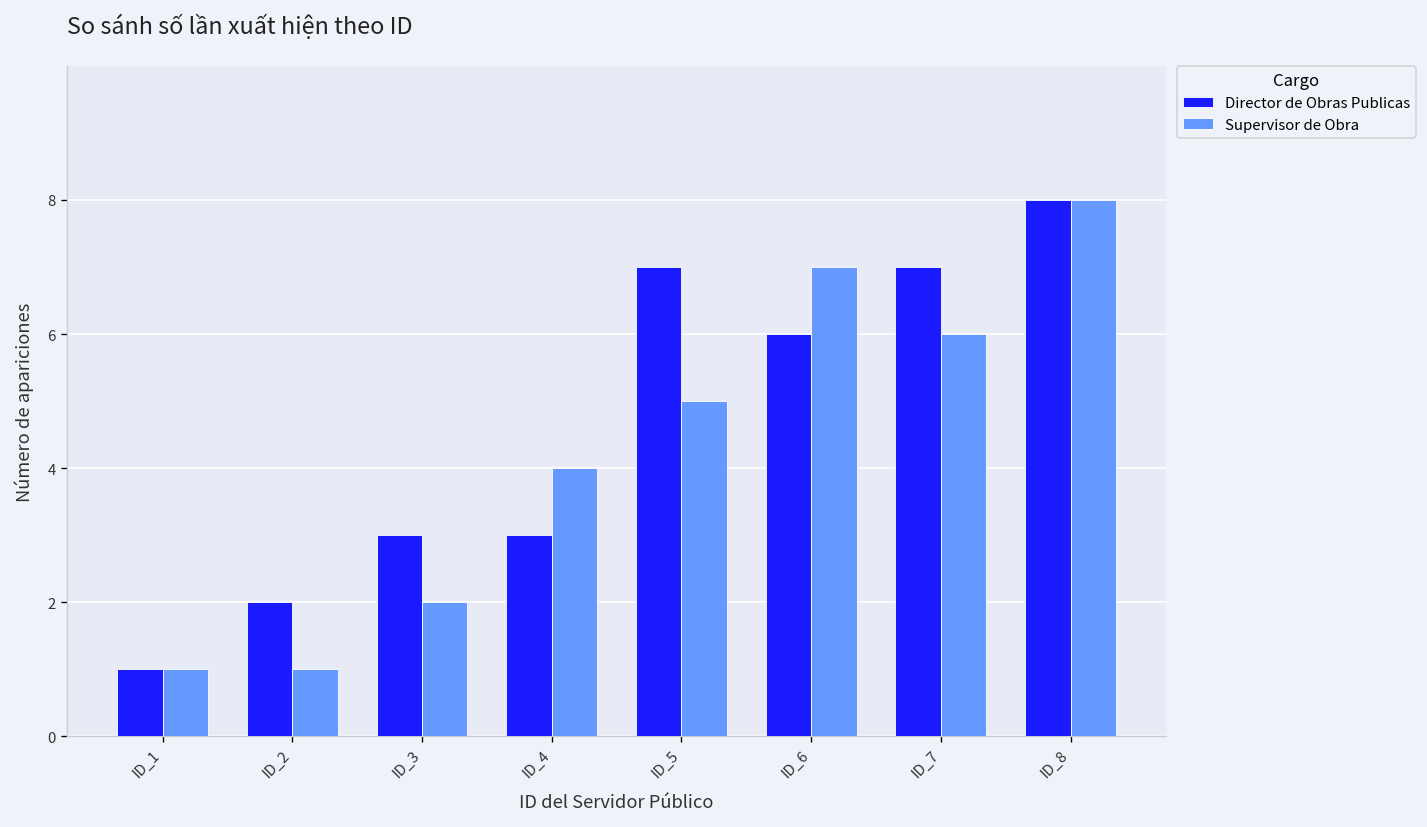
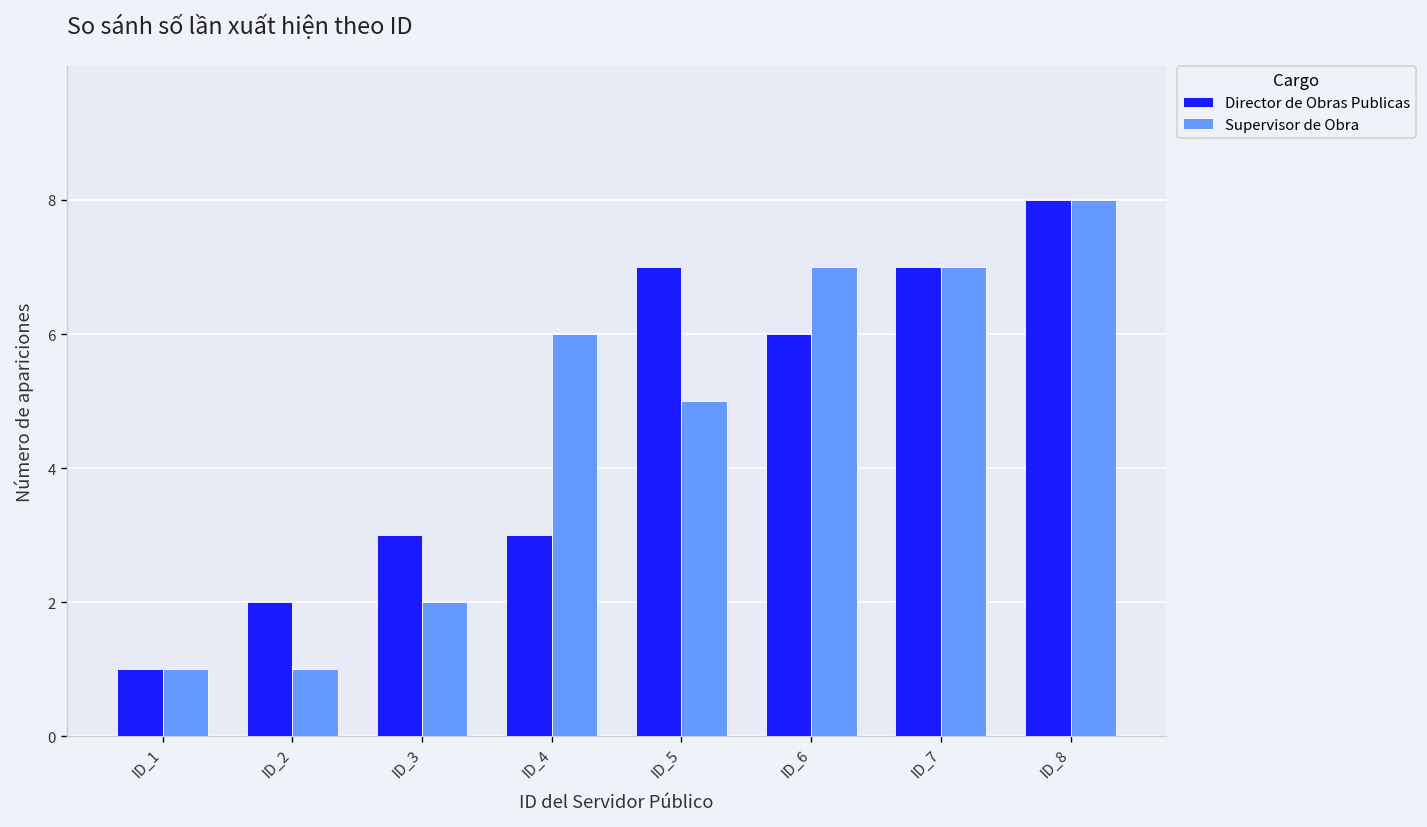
Supervisor de Obra, ID_4: 4 -> 6
Supervisor de Obra, ID_7: 6 -> 7
